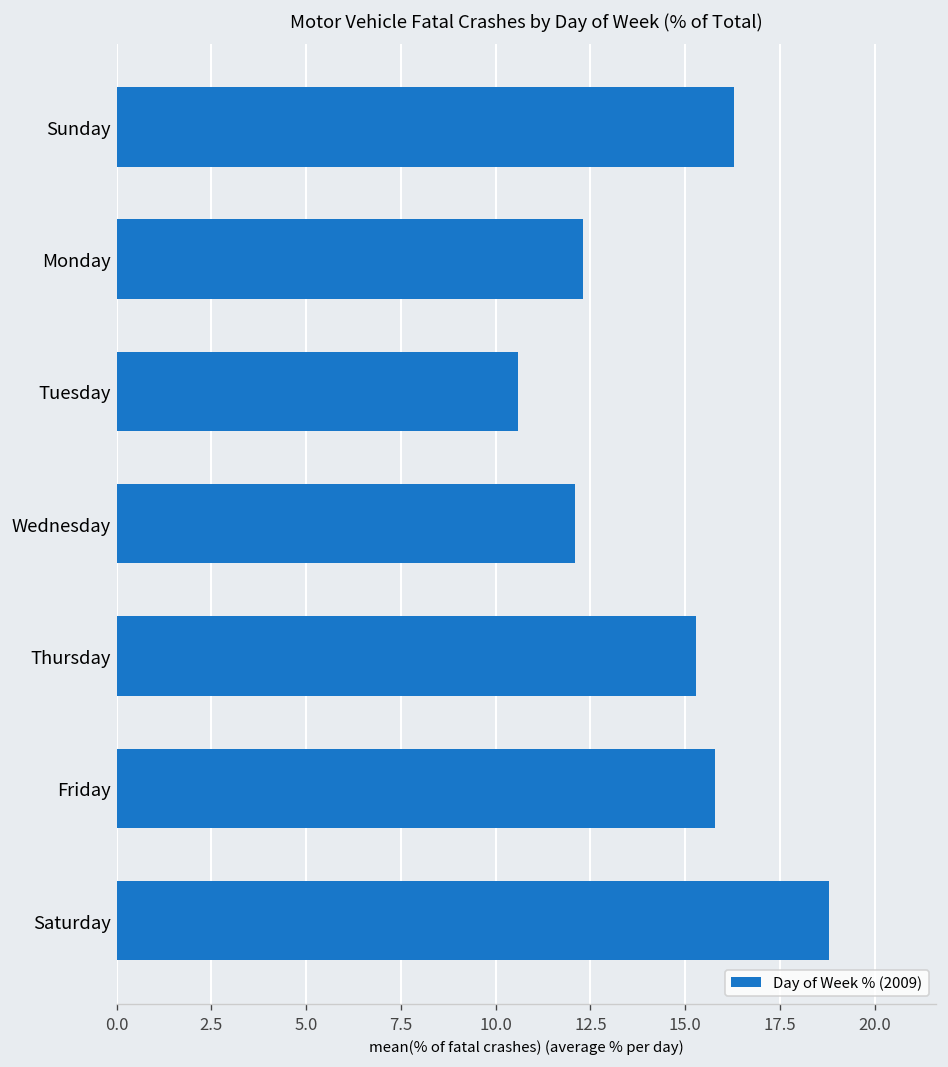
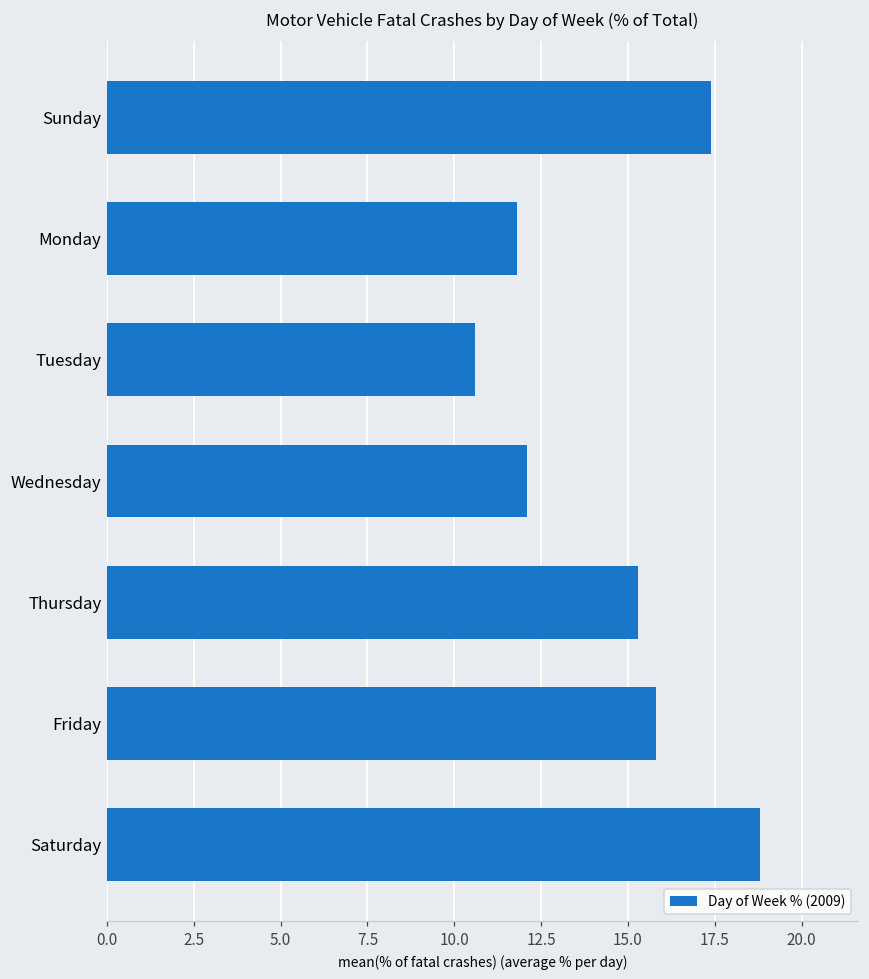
Sunday: 16.3 -> 17.4
Monday: 12.3 -> 11.8
